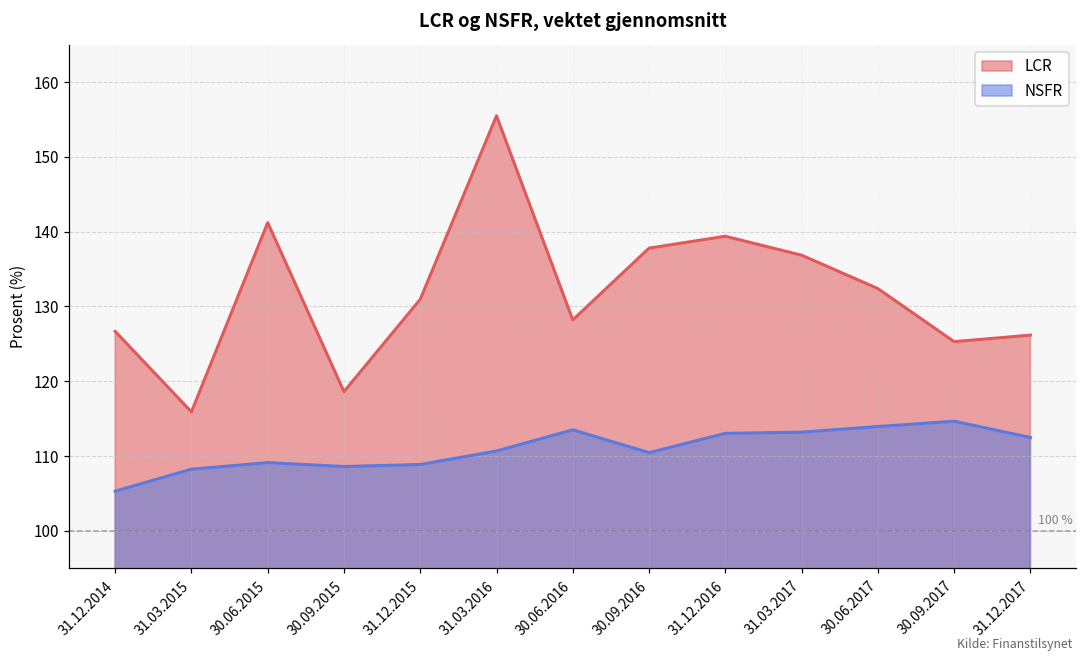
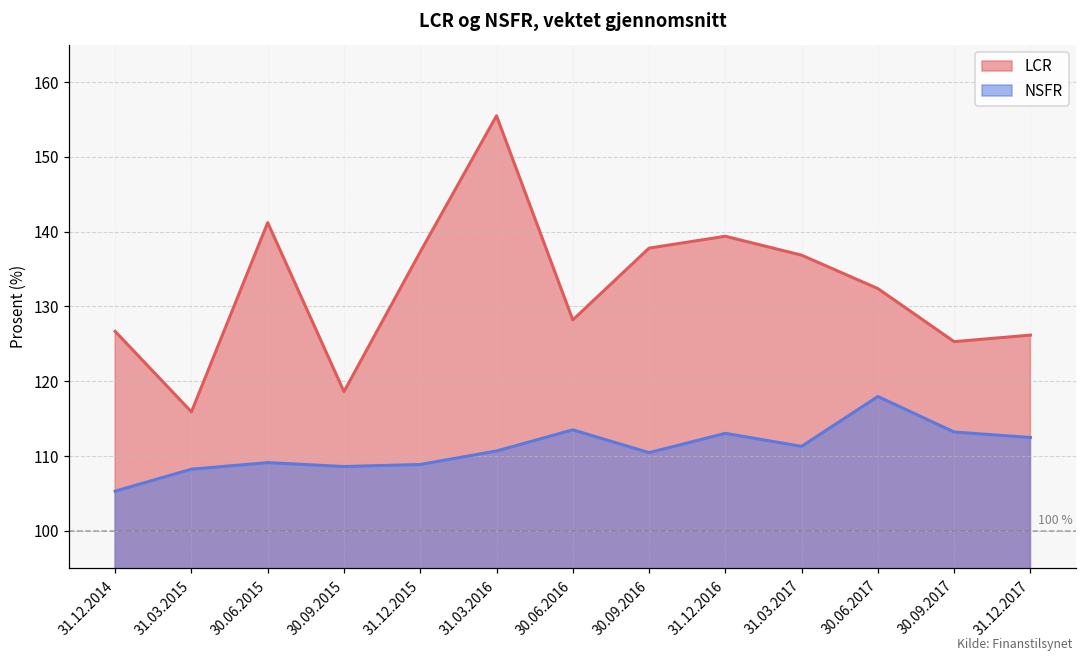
LCR, 31.12.2015: 131 -> 137
NSFR, 31.03.2017: 113 -> 111
NSFR, 30.06.2017: 114 -> 118
NSFR, 30.09.2017: 115 -> 113
